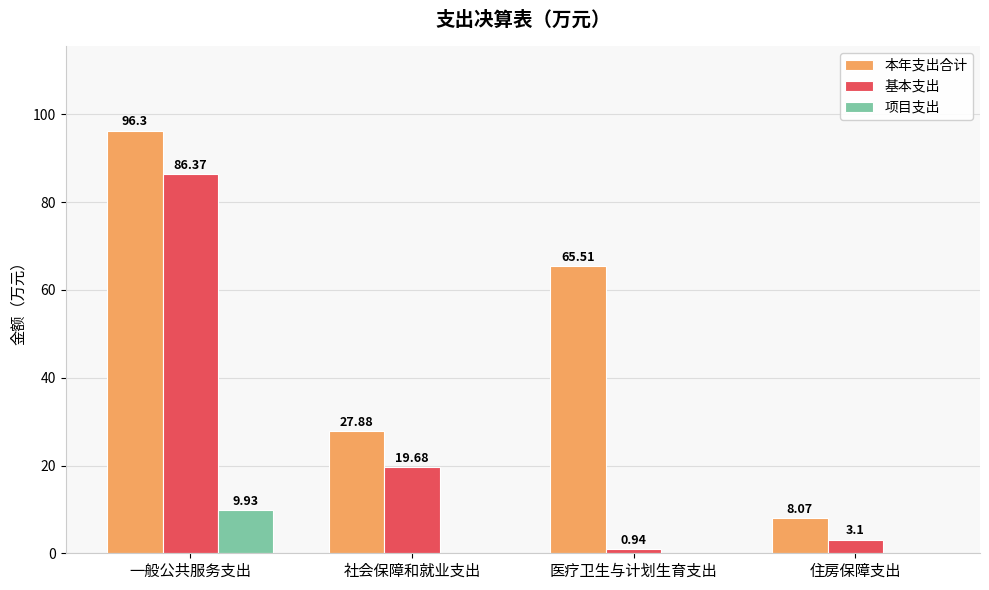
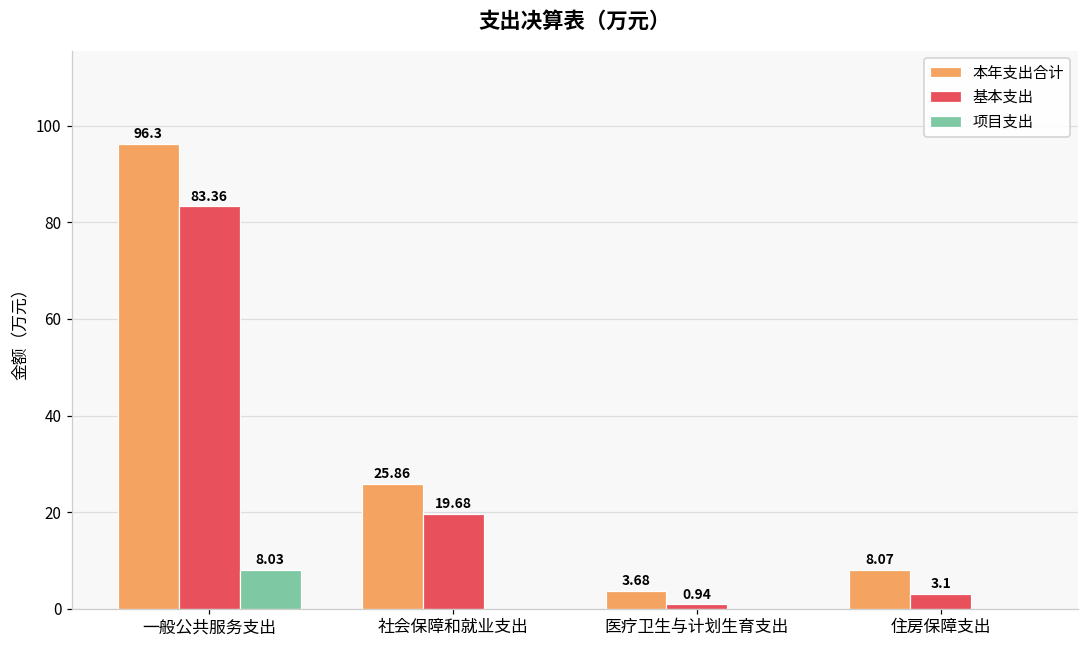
基本支出, 一般公共服务支出: 86.37 -> 83.36
项目支出, 一般公共服务支出: 9.93 -> 8.03
本年支出合计, 社会保障和就业支出: 27.88 -> 25.86
本年支出合计, 医疗卫生与计划生育支出: 65.51 -> 3.68
